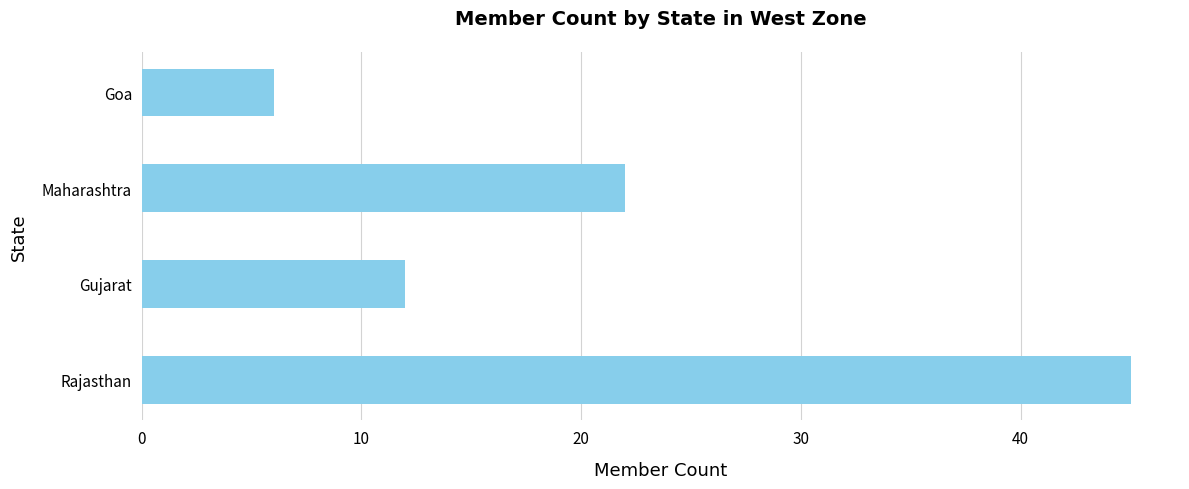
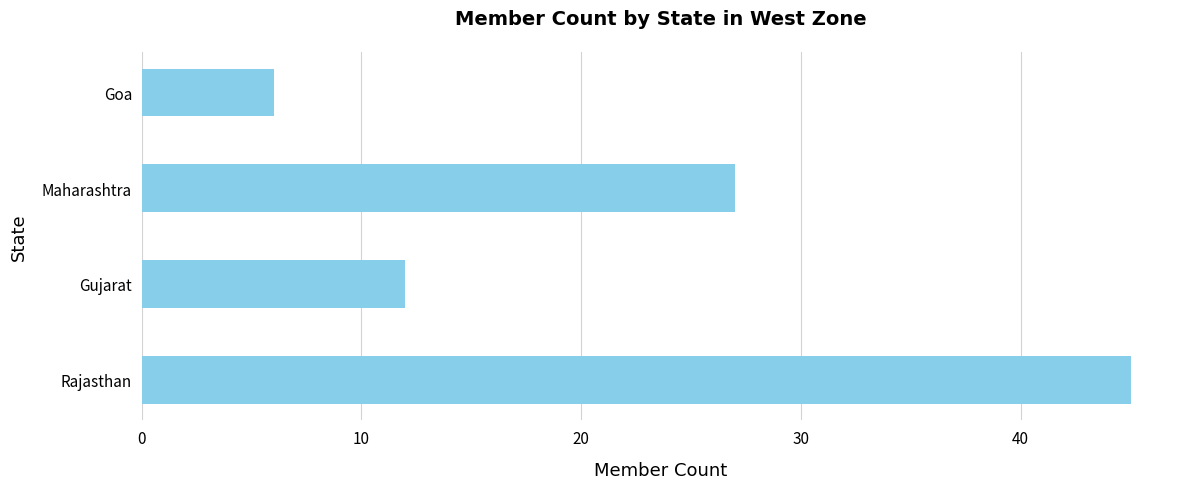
Maharashtra: 22 -> 27
